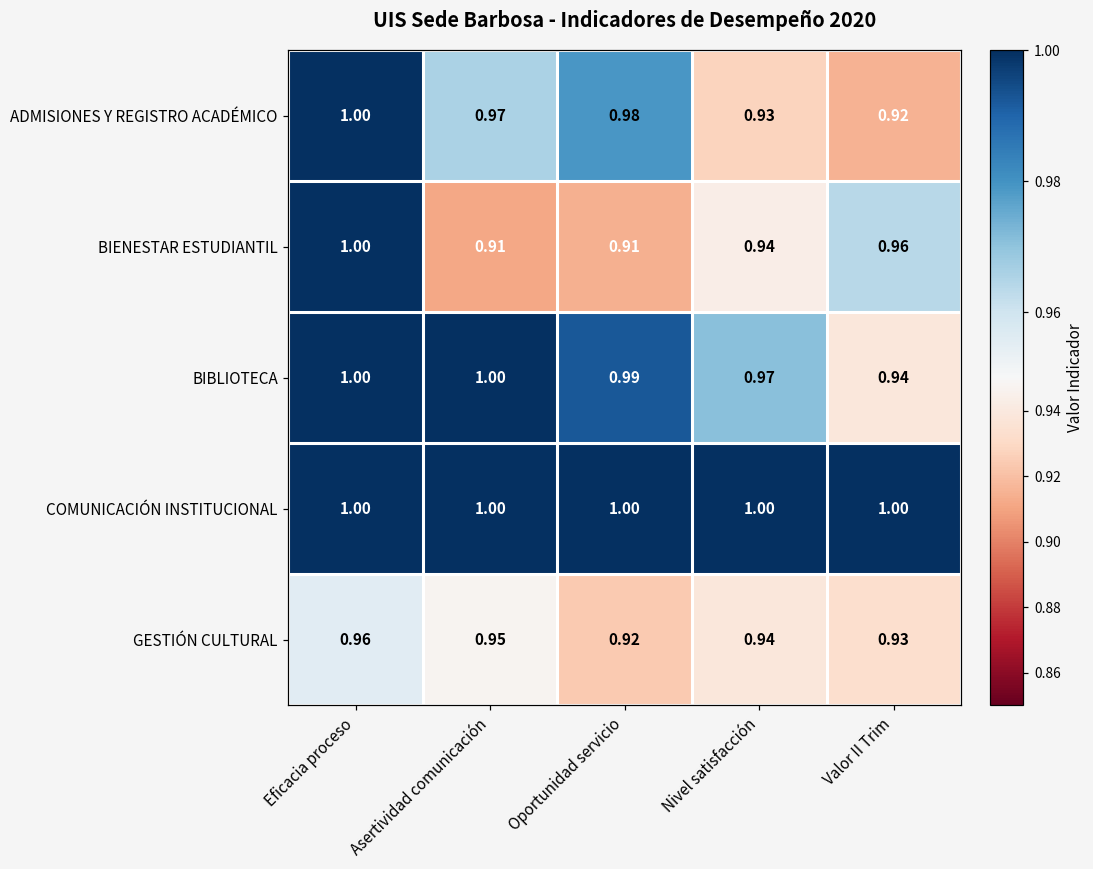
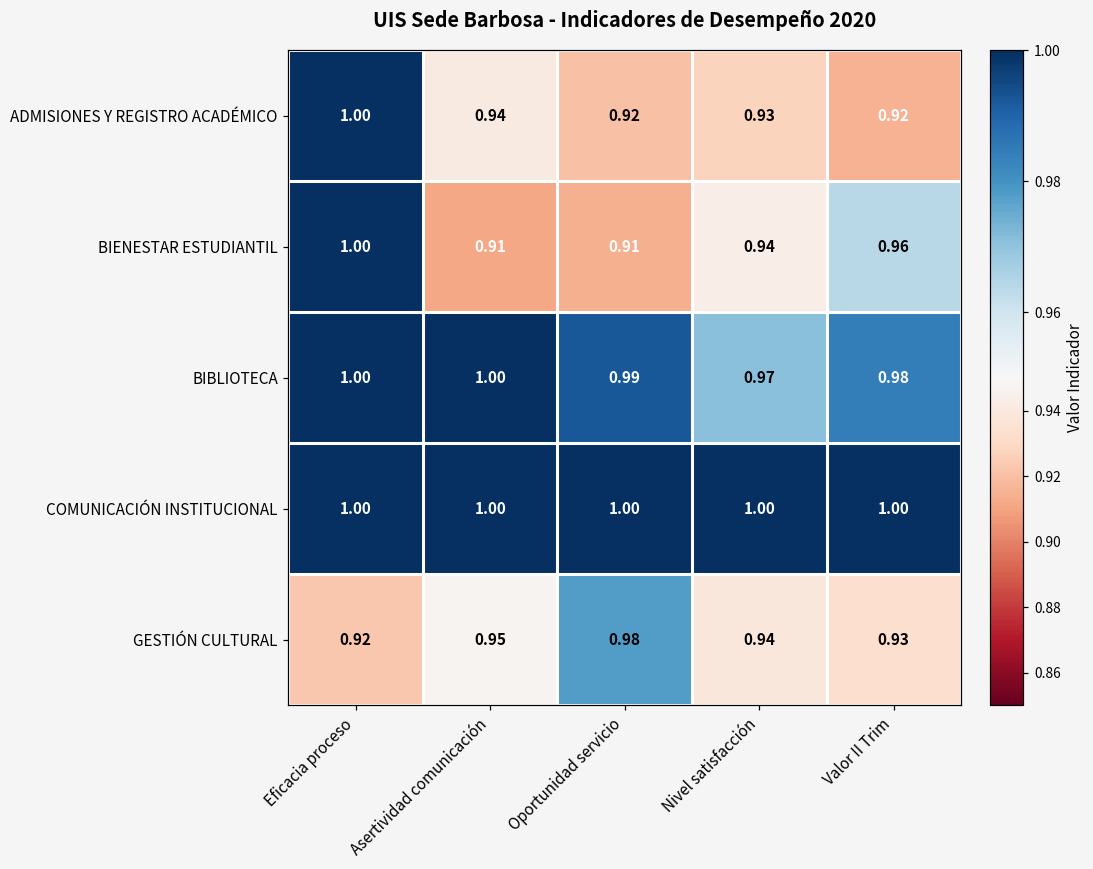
ADMISIONES Y REGISTRO ACADÉMICO, Asertividad comunicación: 0.97 -> 0.94
ADMISIONES Y REGISTRO ACADÉMICO, Oportunidad servicio: 0.98 -> 0.92
BIBLIOTECA, Valor II Trim: 0.94 -> 0.98
GESTIÓN CULTURAL, Eficacia proceso: 0.96 -> 0.92
GESTIÓN CULTURAL, Oportunidad servicio: 0.92 -> 0.98
